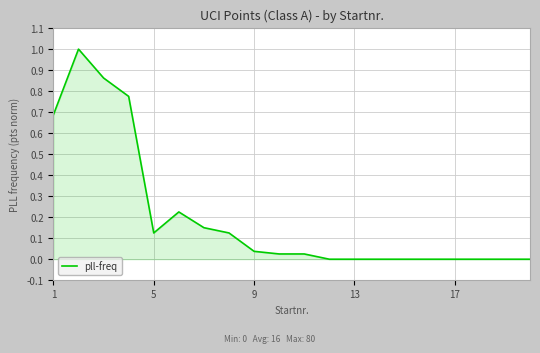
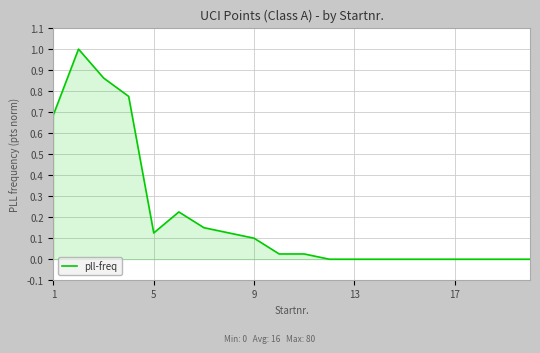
9: 0.04 -> 0.10
